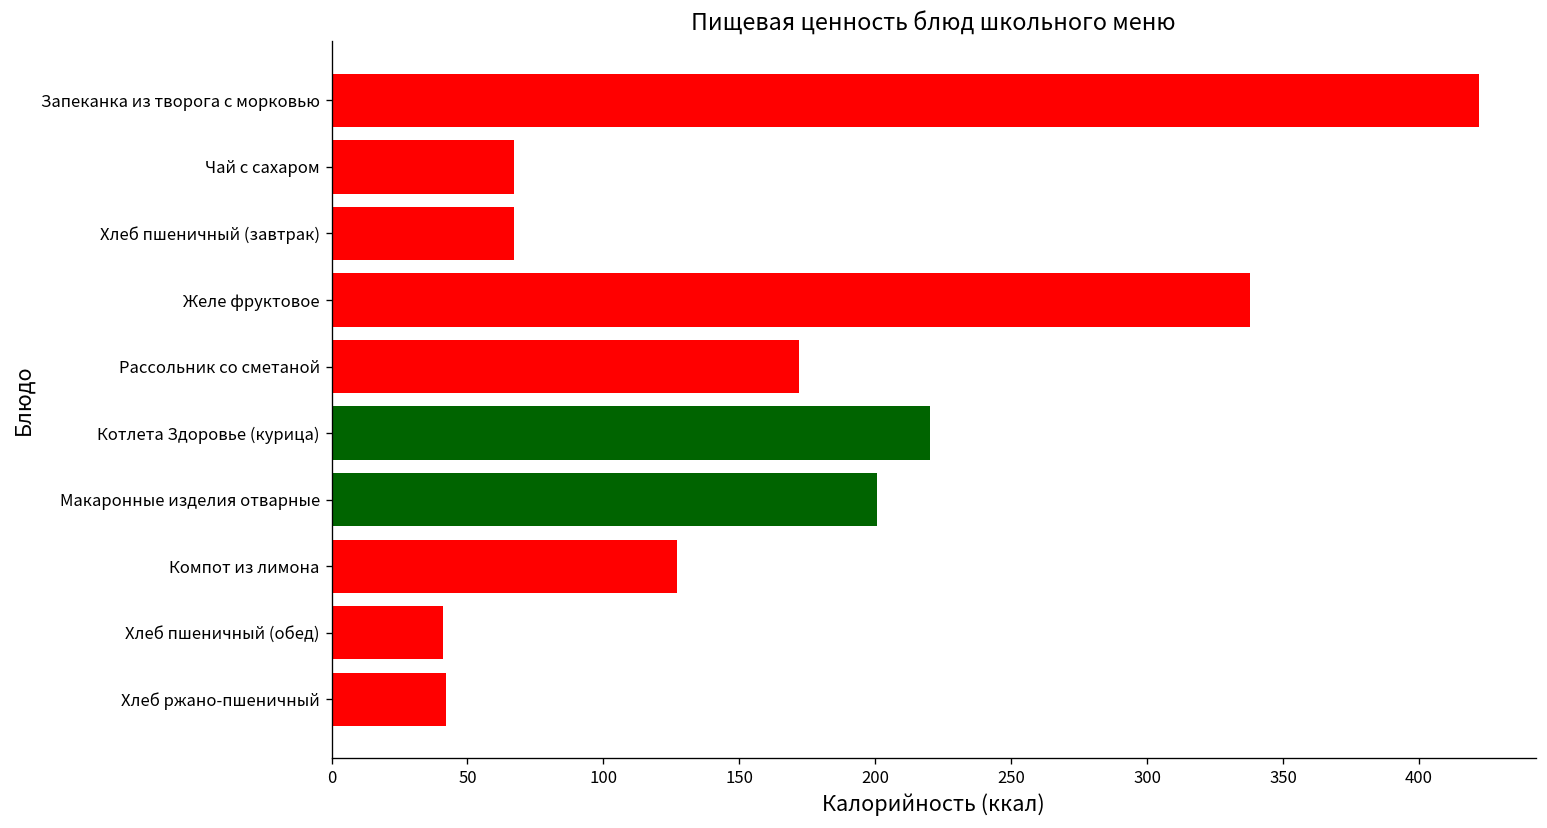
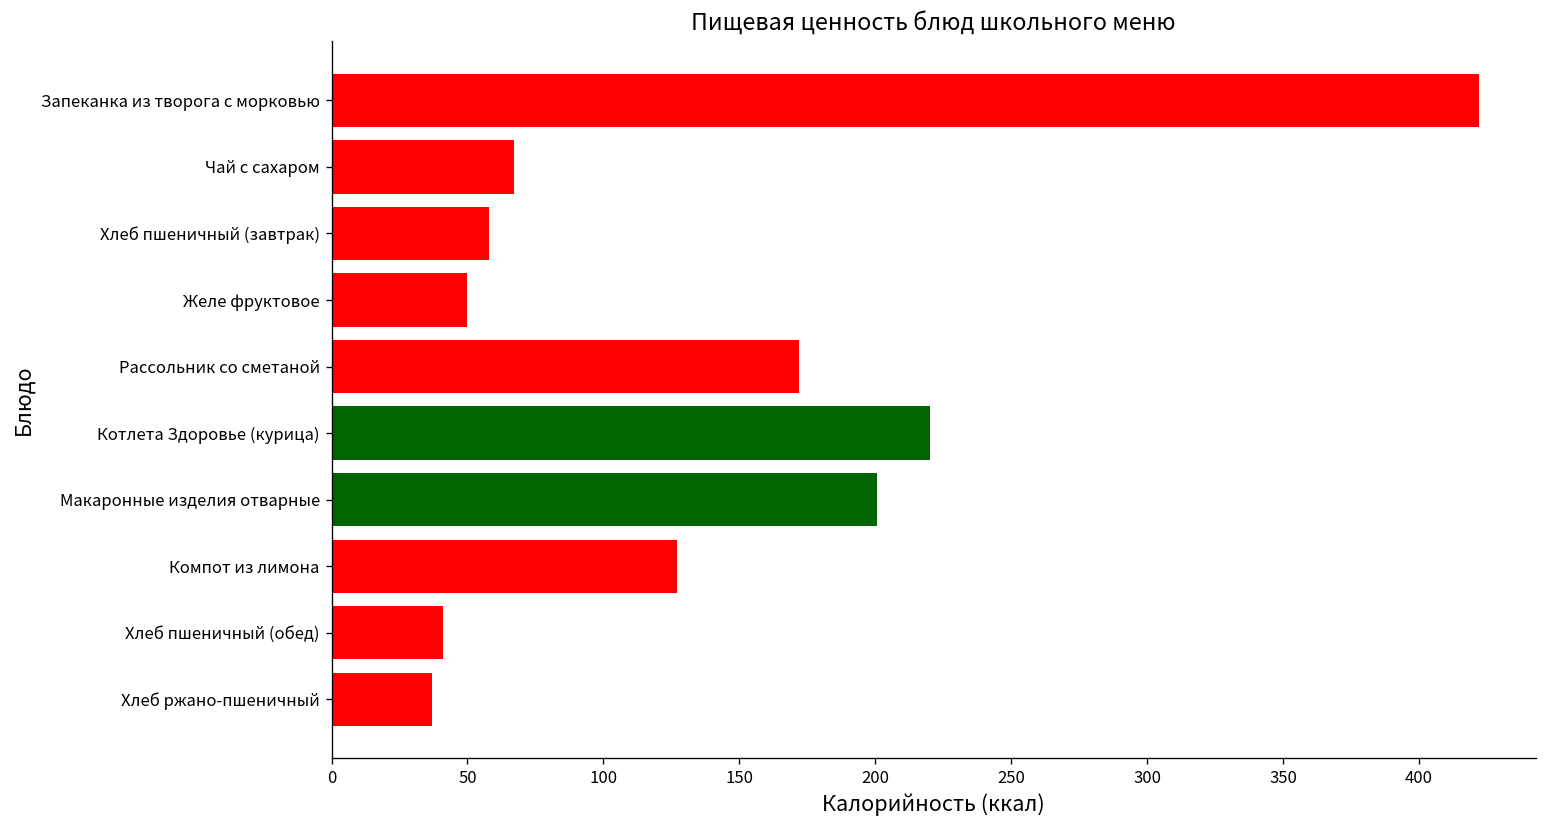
Хлеб пшеничный (завтрак): 67 -> 58
Желе фруктовое: 338 -> 50
Хлеб ржано-пшеничный: 42 -> 37
